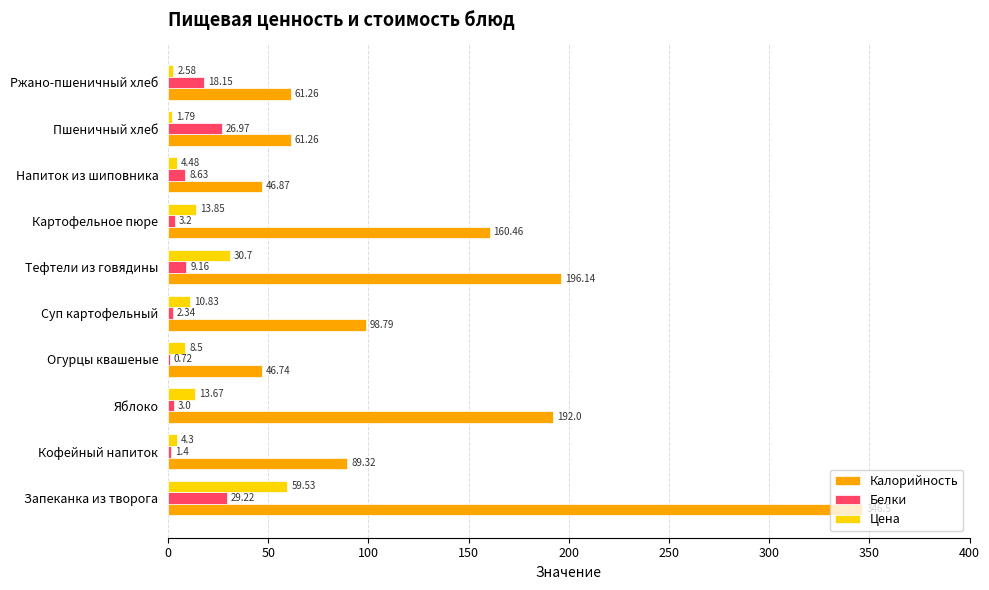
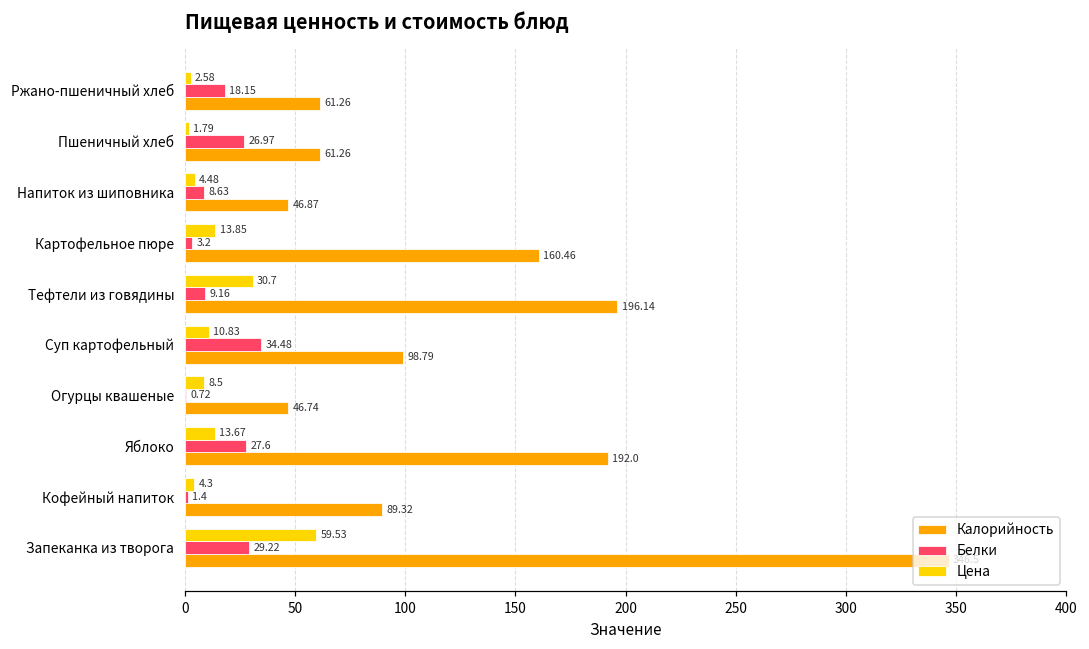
Белки, Суп картофельный: 2.34 -> 34.48
Белки, Яблоко: 3.0 -> 27.6
